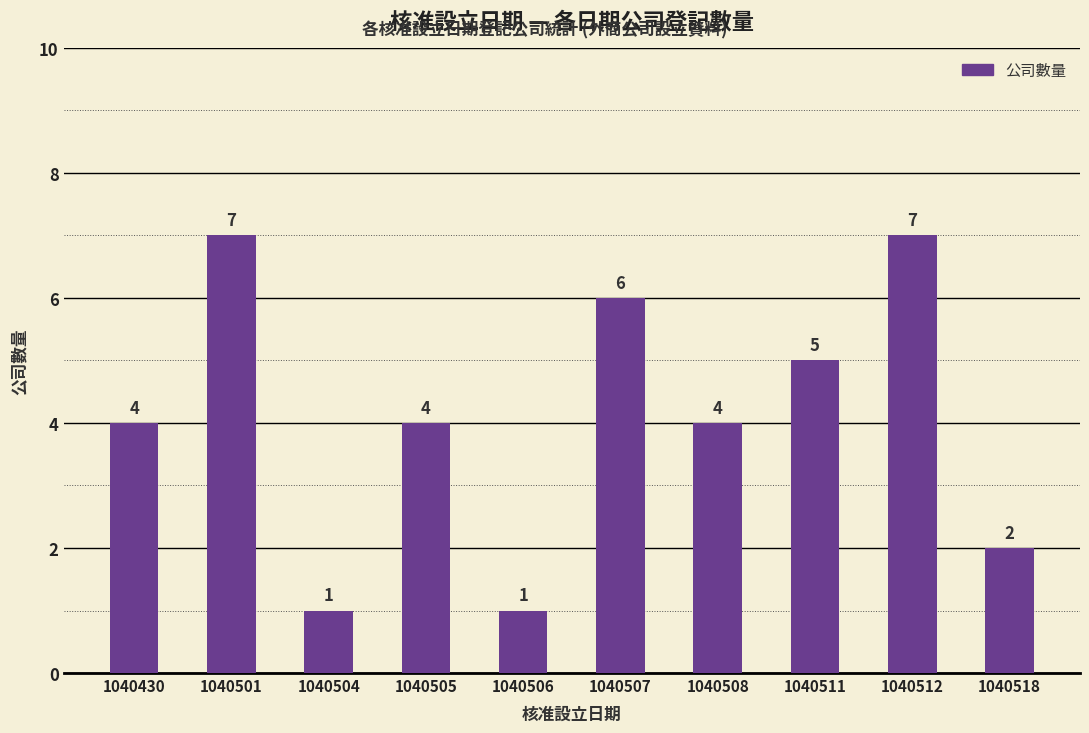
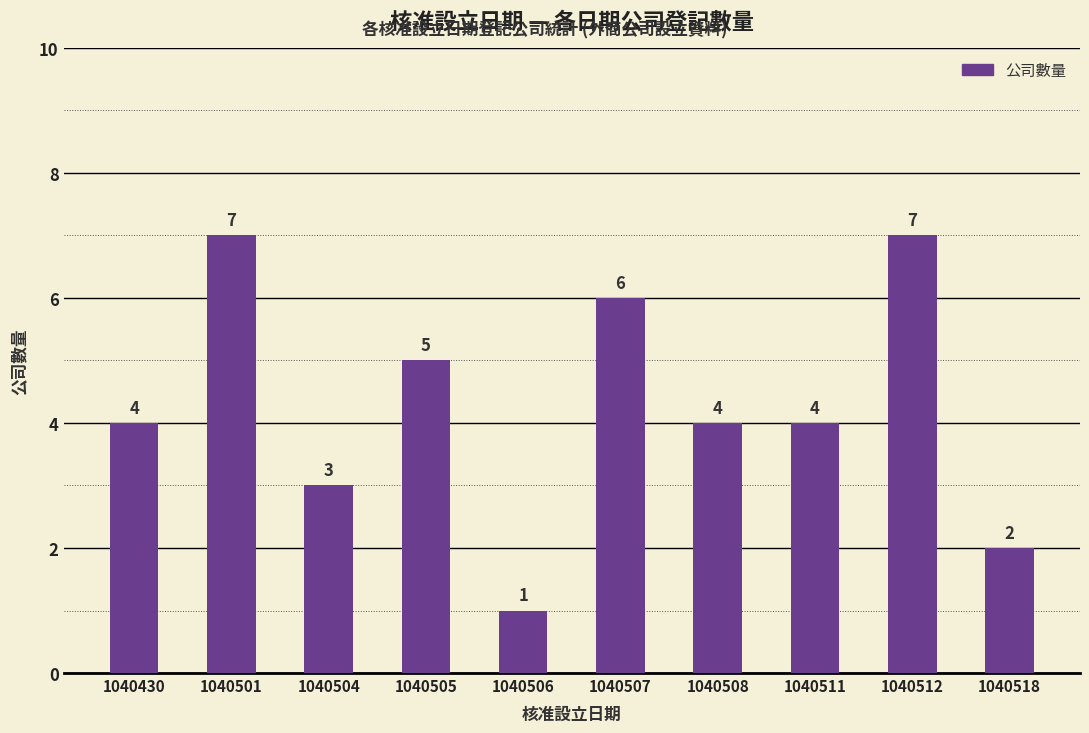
1040504: 1 -> 3
1040505: 4 -> 5
1040511: 5 -> 4
